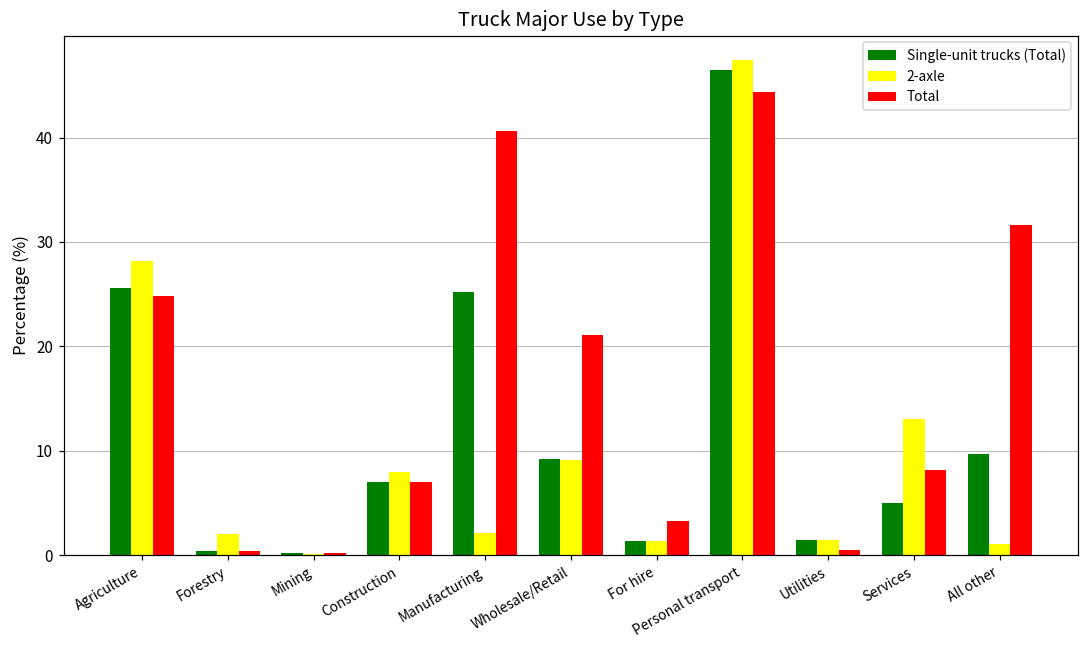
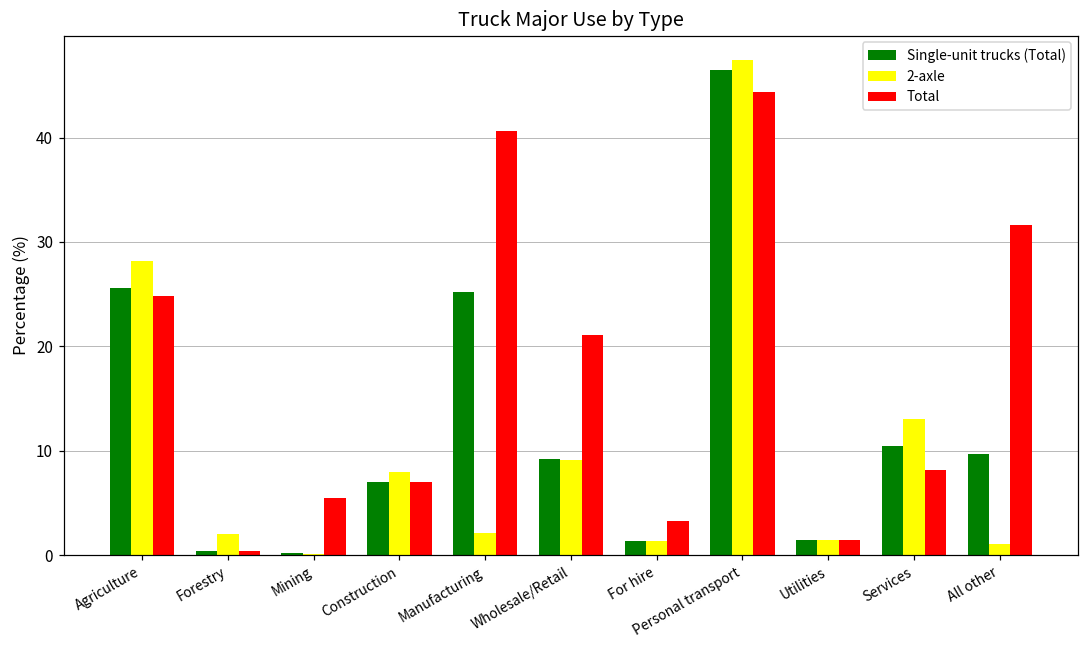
Total, Mining: 0 -> 6
Total, Utilities: 0.5 -> 1.4
Single-unit trucks (Total), Services: 5 -> 10
